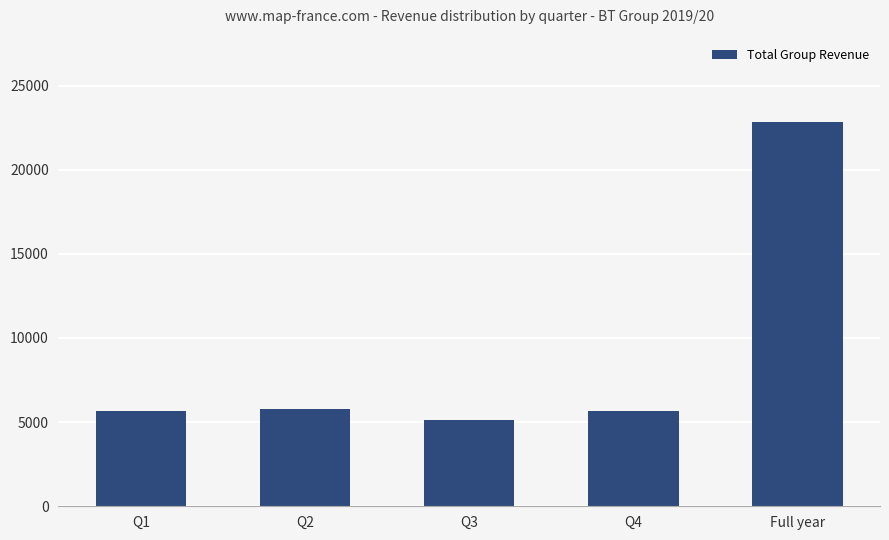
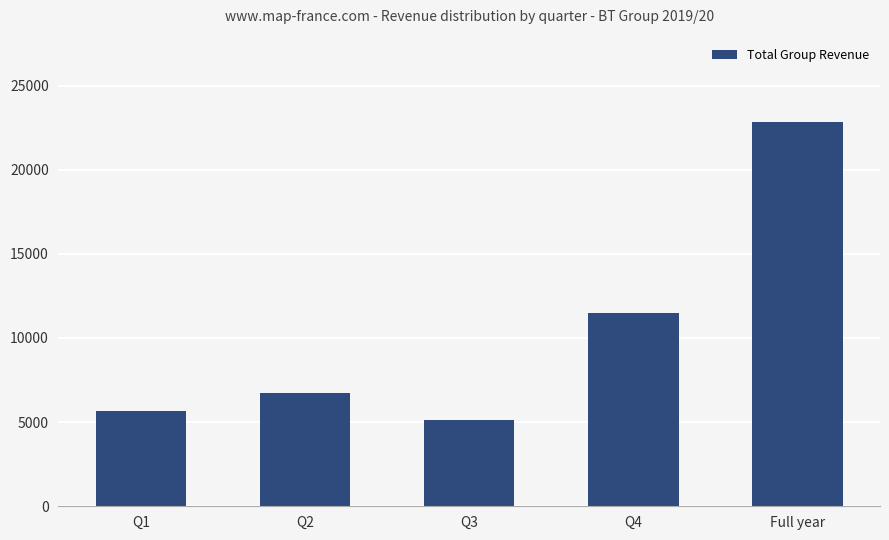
Q2: 5800 -> 6700
Q4: 5600 -> 11500
